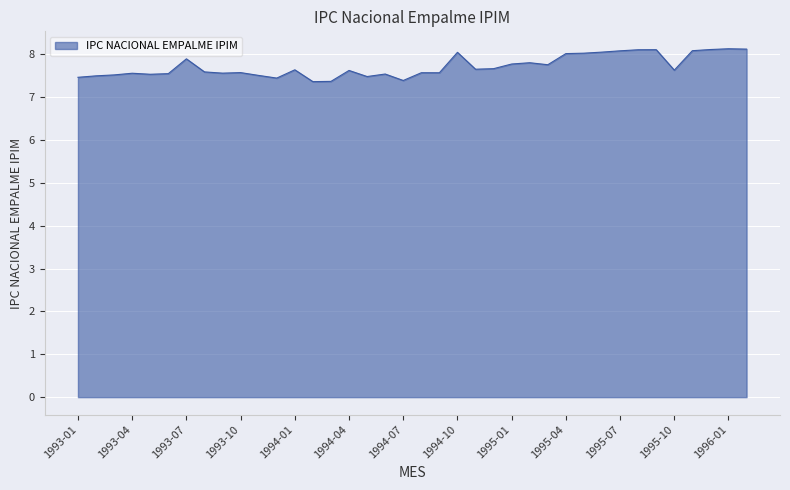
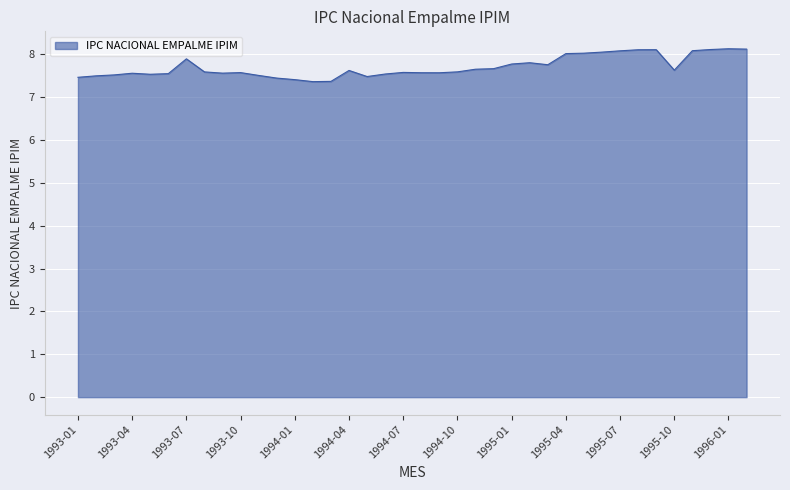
1994-01: 7.6 -> 7.4
1994-07: 7.4 -> 7.6
1994-10: 8.1 -> 7.6
